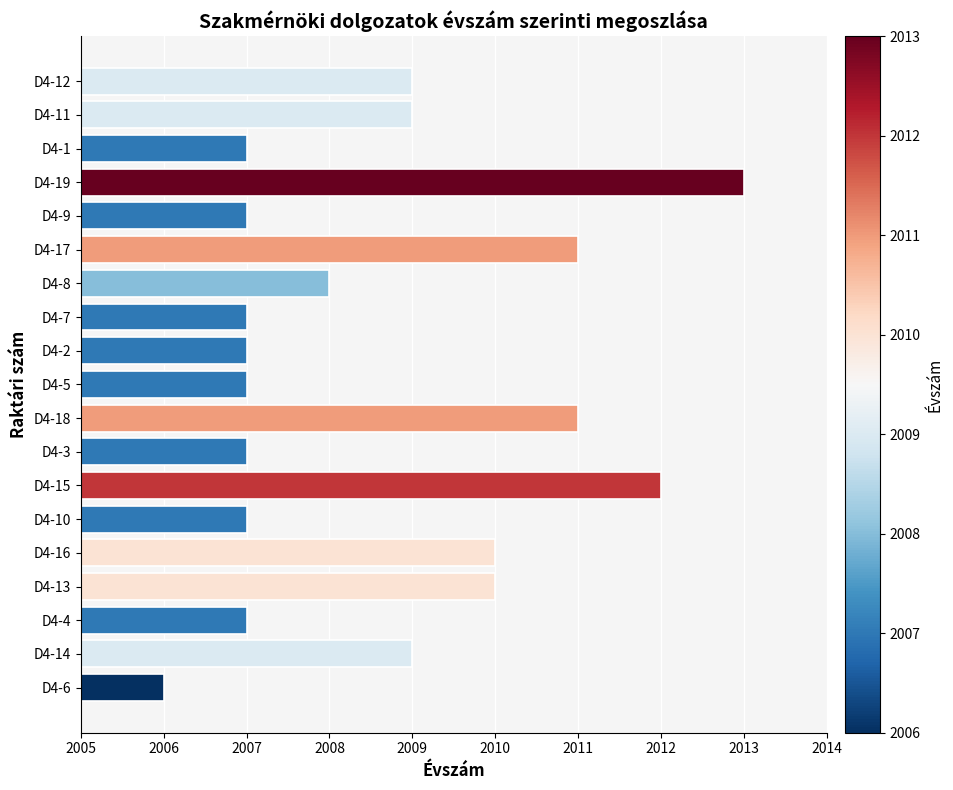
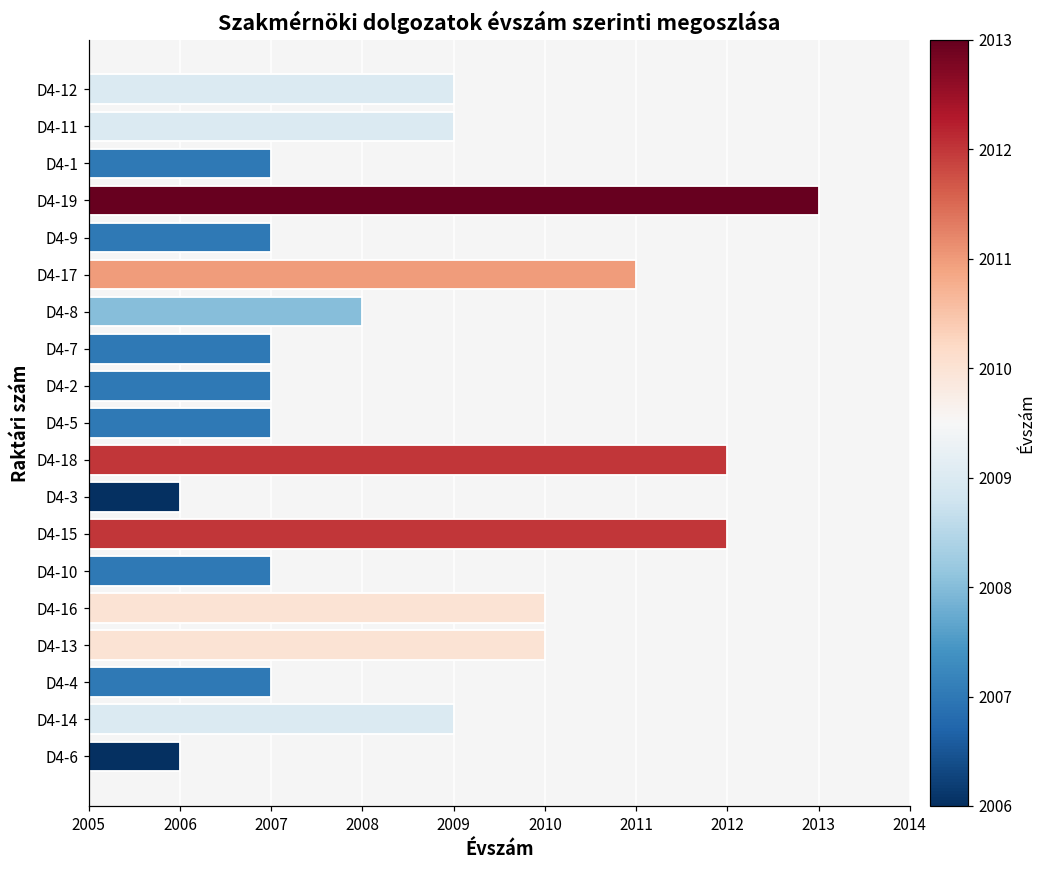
D4-18: 2011 -> 2012
D4-3: 2007 -> 2006
